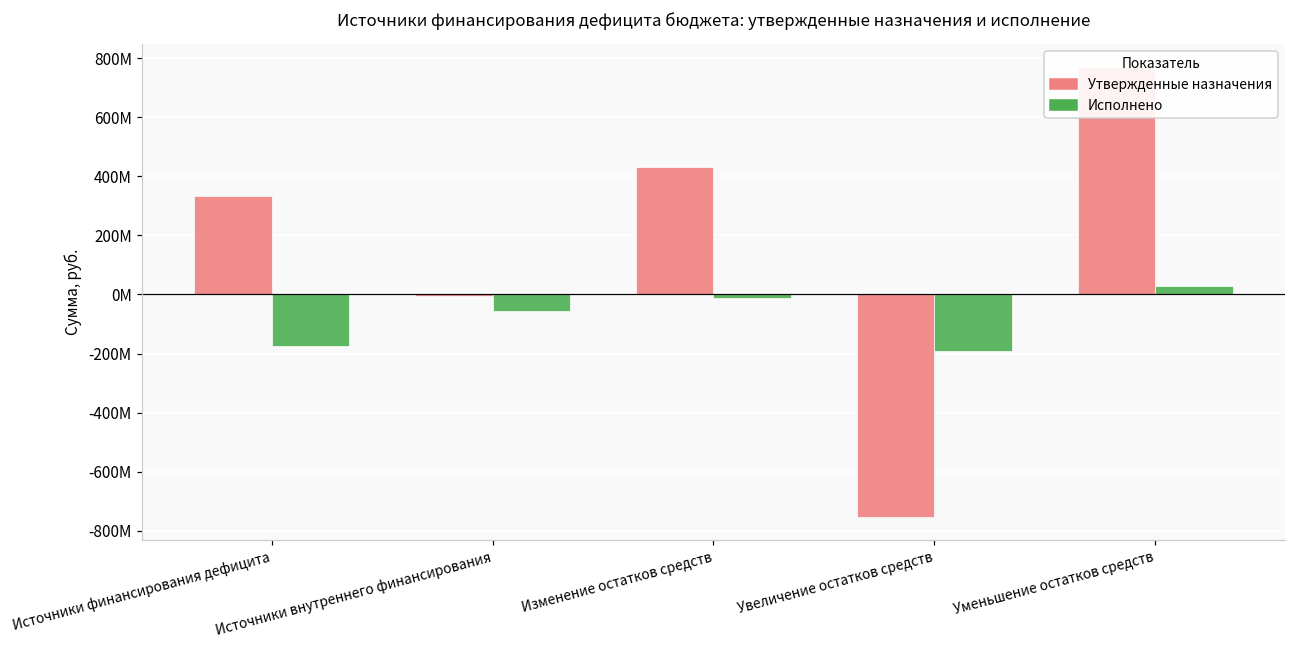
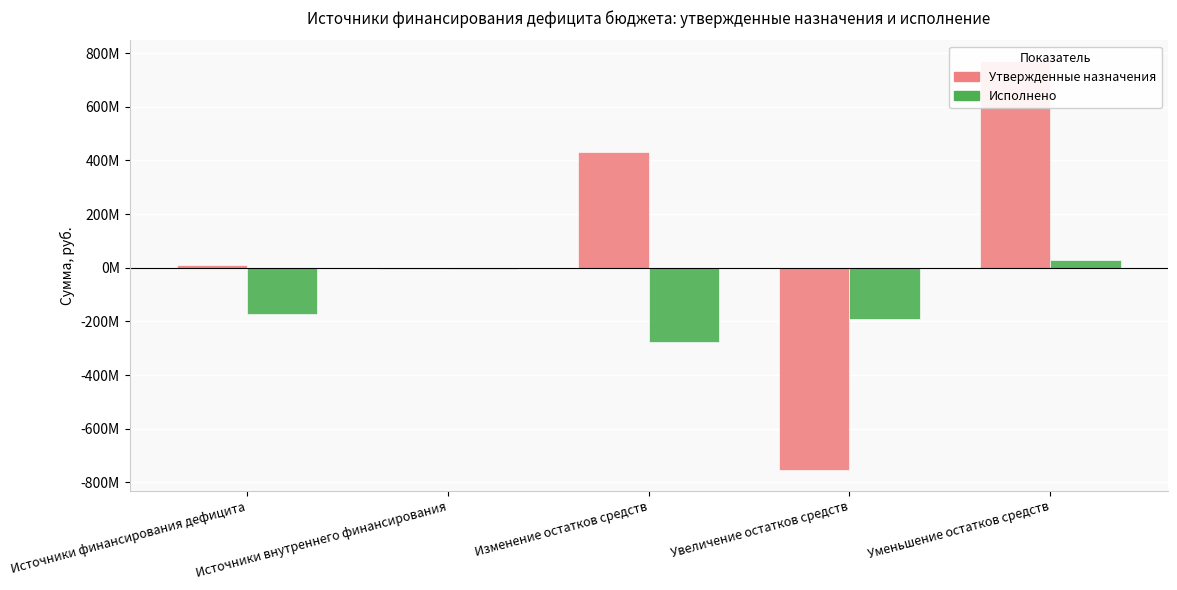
Утвержденные назначения, Источники финансирования дефицита: 330000000 -> 10000000
Исполнено, Источники внутреннего финансирования: -60000000 -> -10000000
Исполнено, Изменение остатков средств: -10000000 -> -280000000
